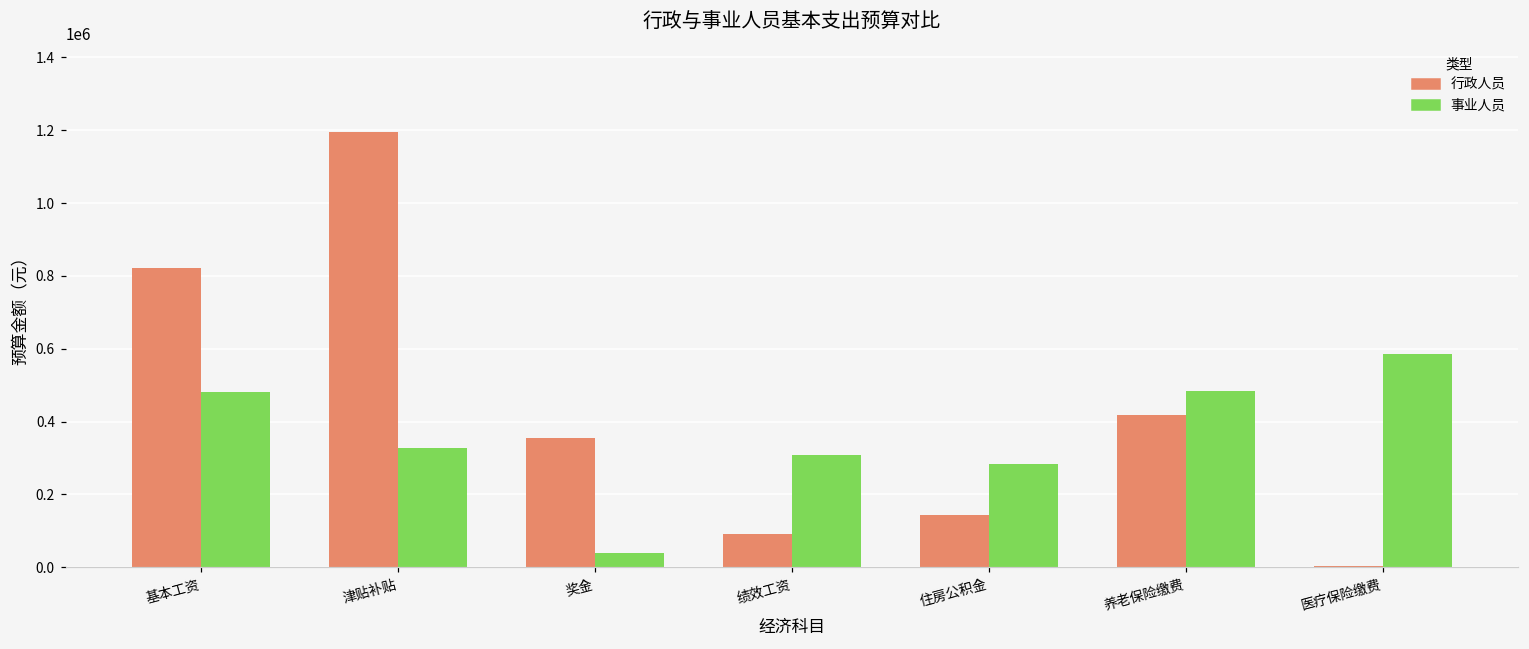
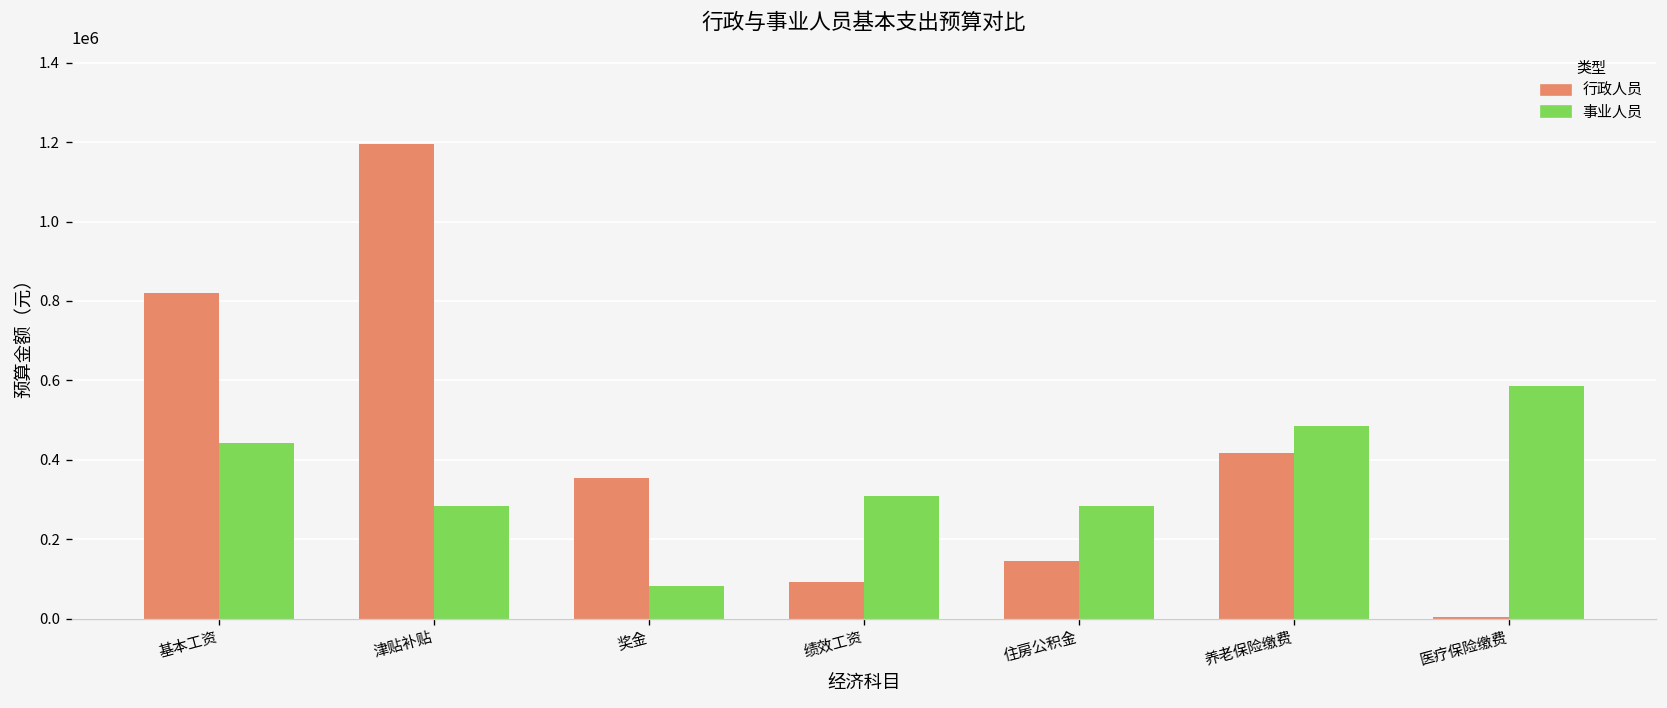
事业人员, 基本工资: 480000 -> 440000
事业人员, 津贴补贴: 330000 -> 280000
事业人员, 奖金: 40000 -> 80000
